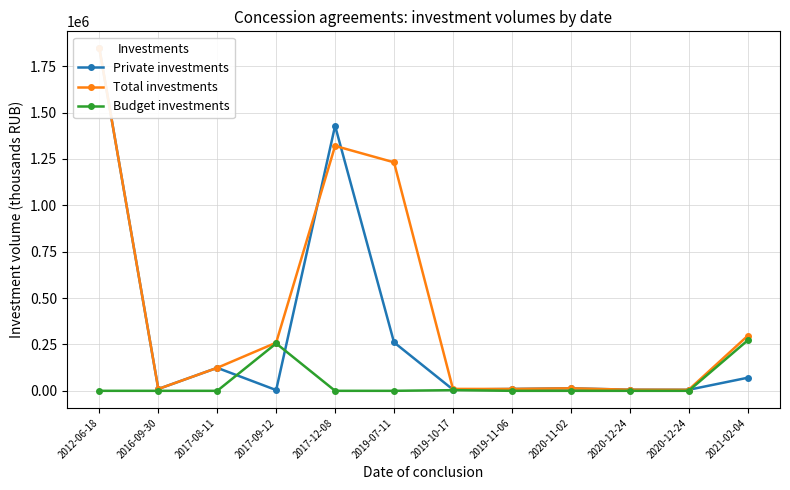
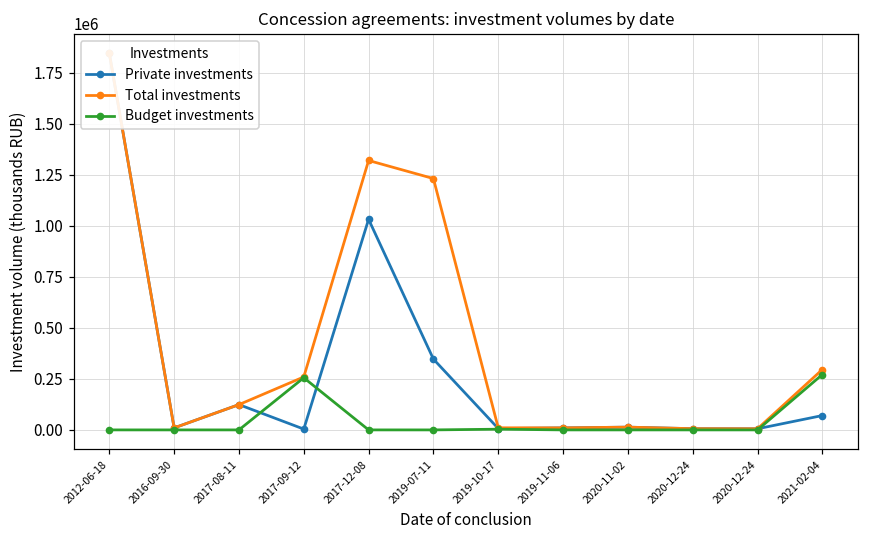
Private investments, 2017-12-08: 1430000 -> 1030000
Private investments, 2019-07-11: 260000 -> 350000
